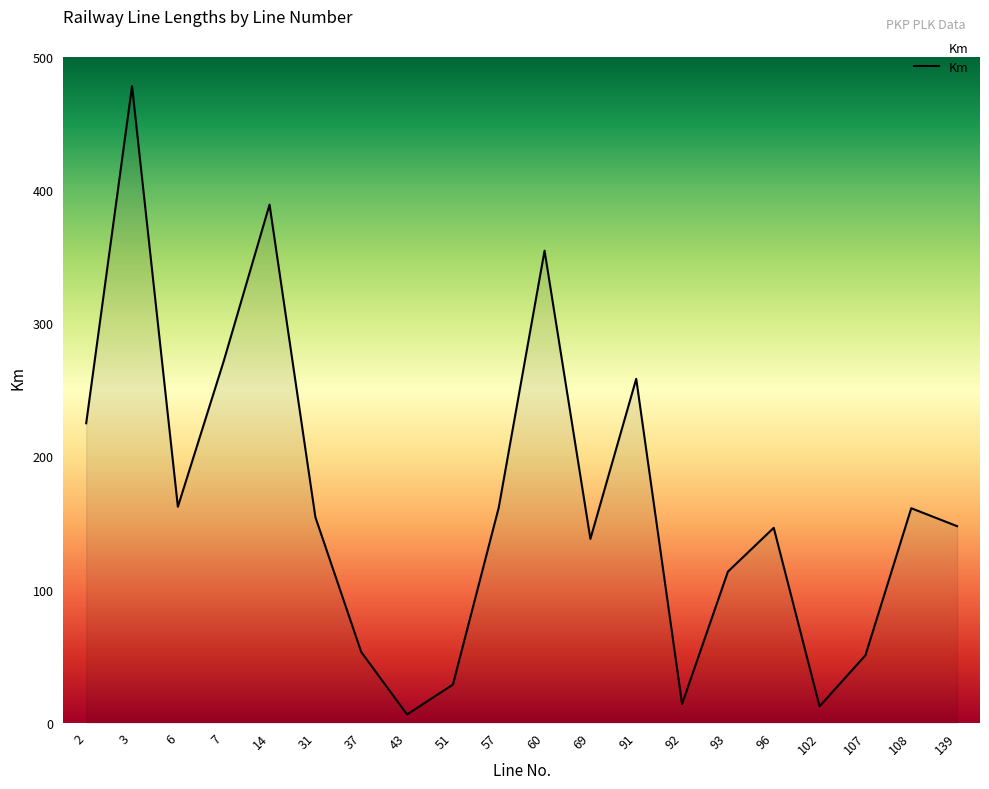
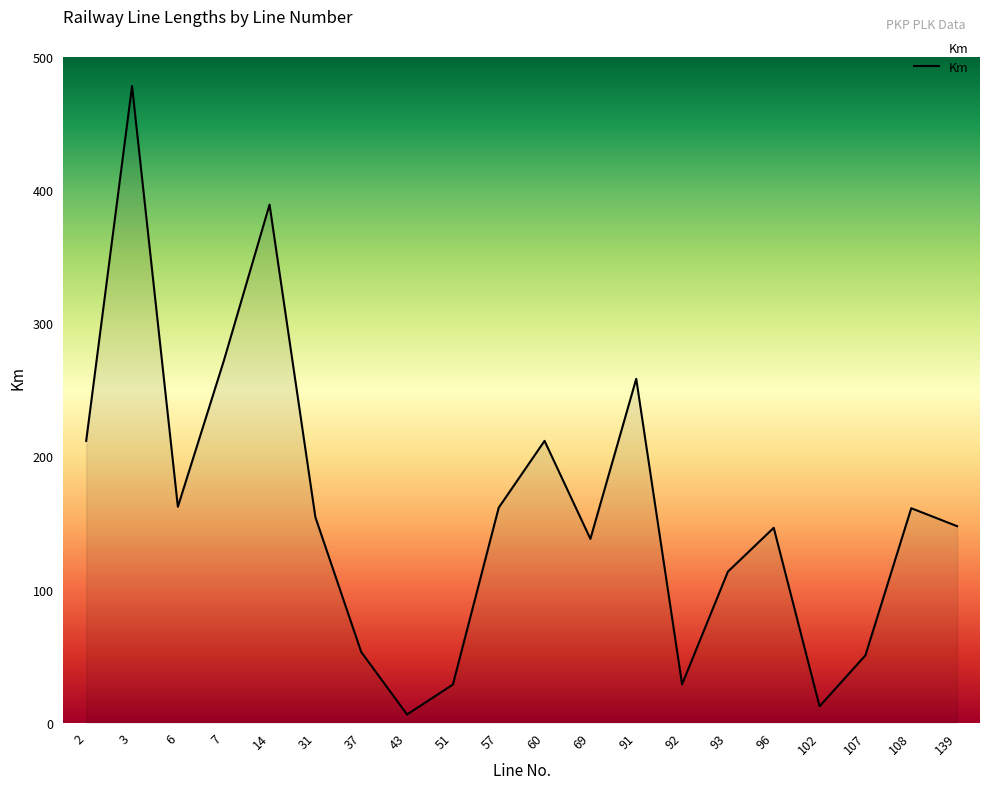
2: 225 -> 212
60: 355 -> 212
92: 14 -> 29
